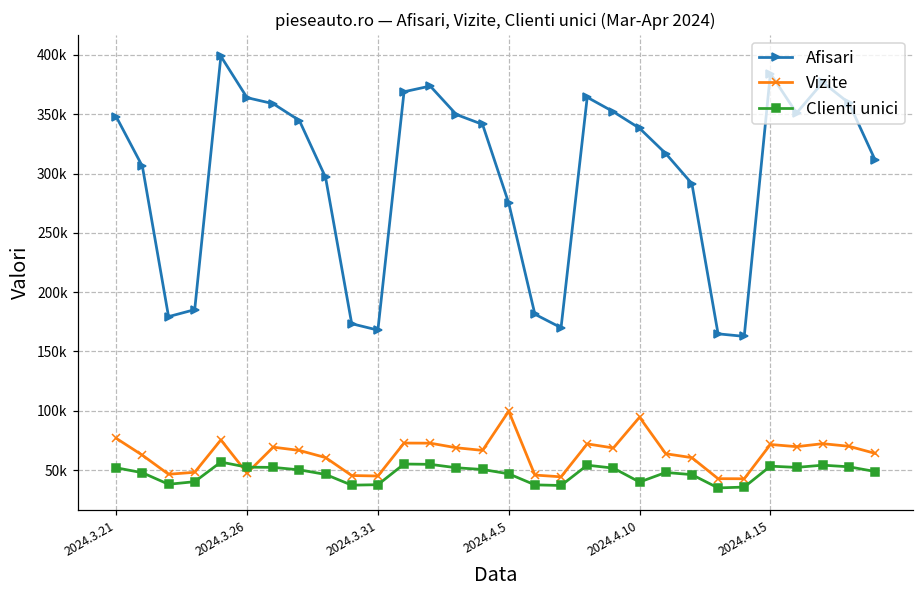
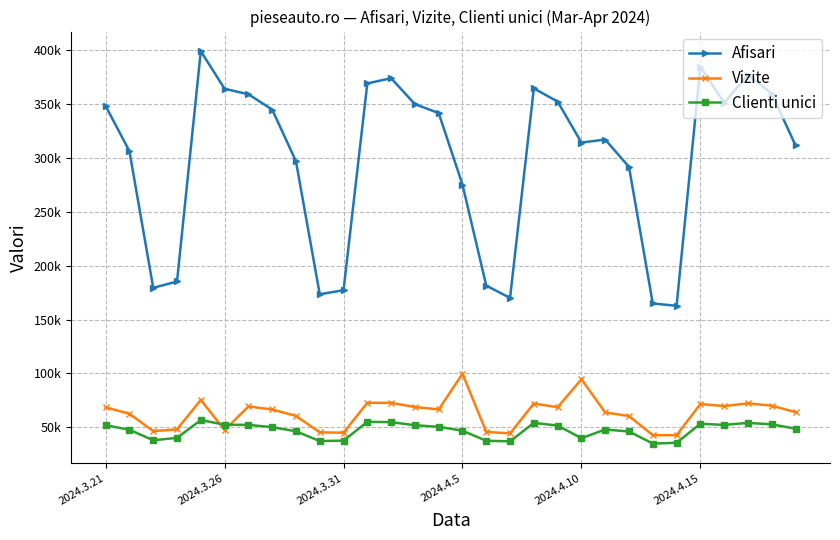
Vizite, 2024.3.21: 77000 -> 69000
Afisari, 2024.3.31: 168000 -> 177000
Afisari, 2024.4.10: 338000 -> 314000
